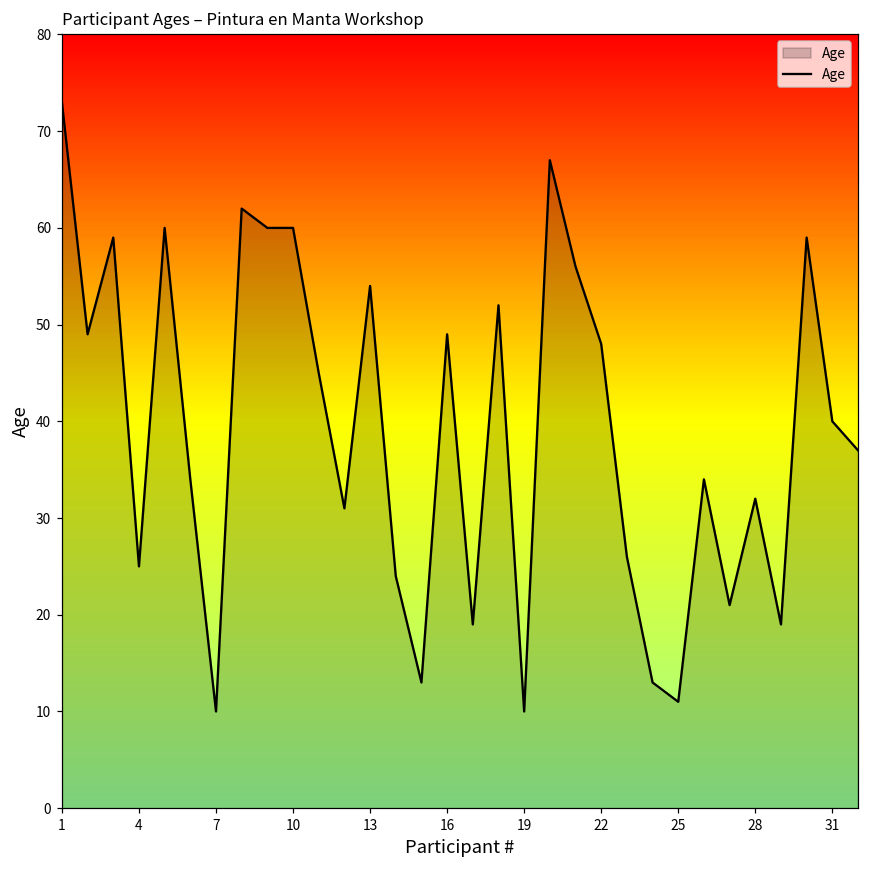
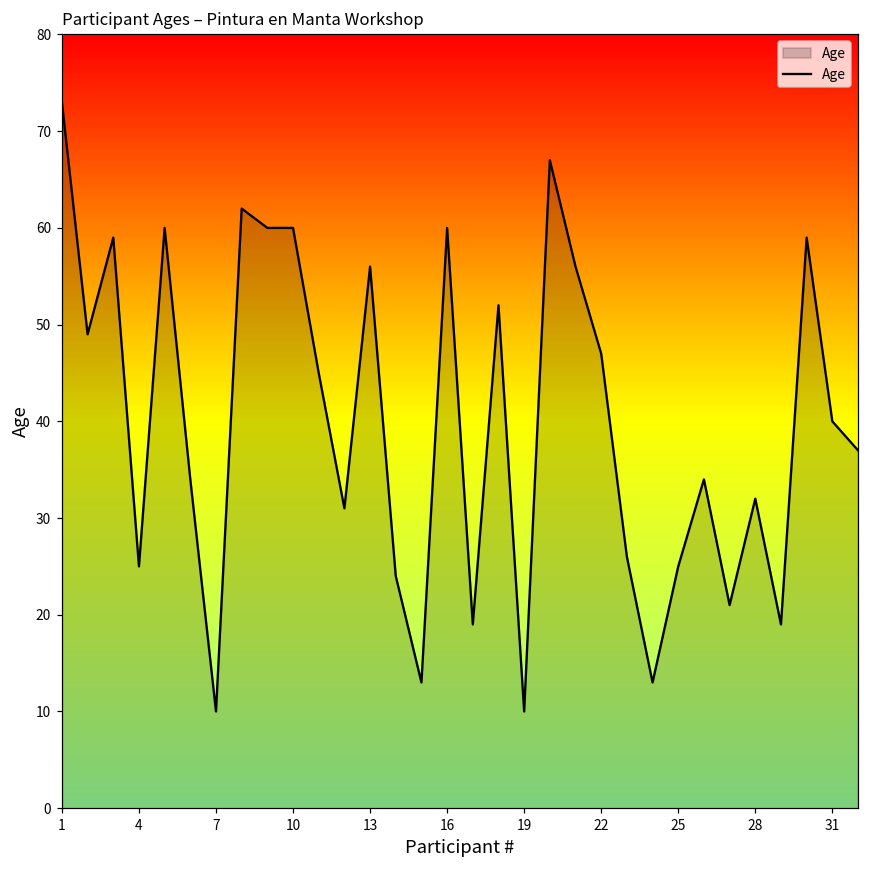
13: 54 -> 56
16: 49 -> 60
22: 48 -> 47
25: 11 -> 25
